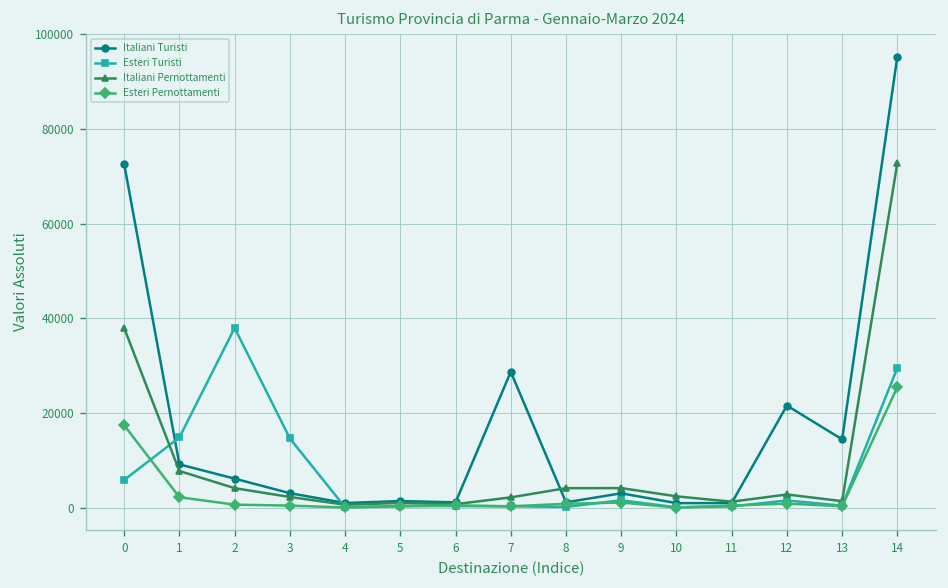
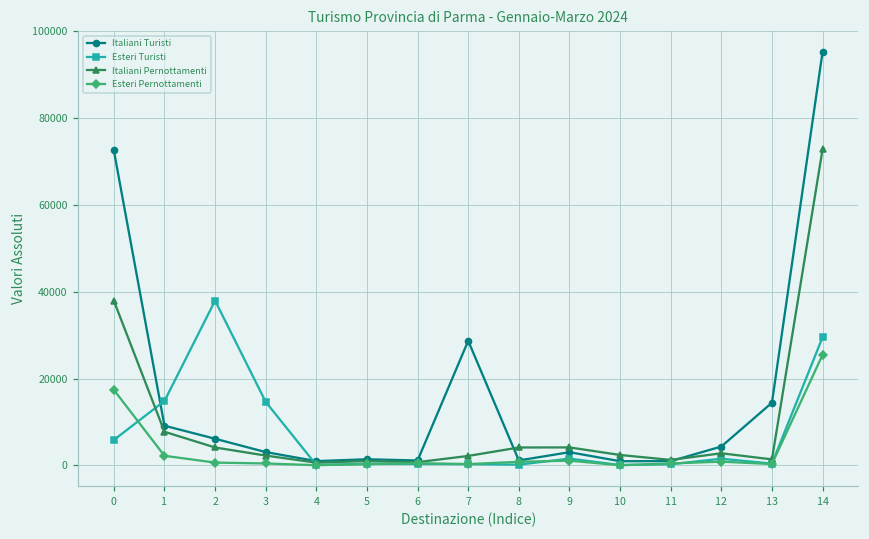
Italiani Turisti, 12: 22000 -> 4000
